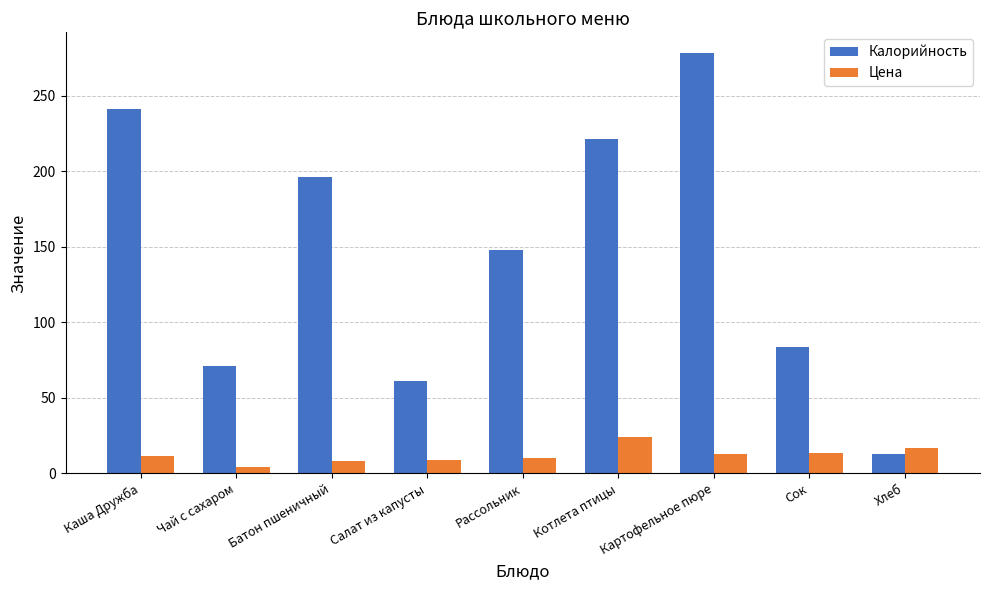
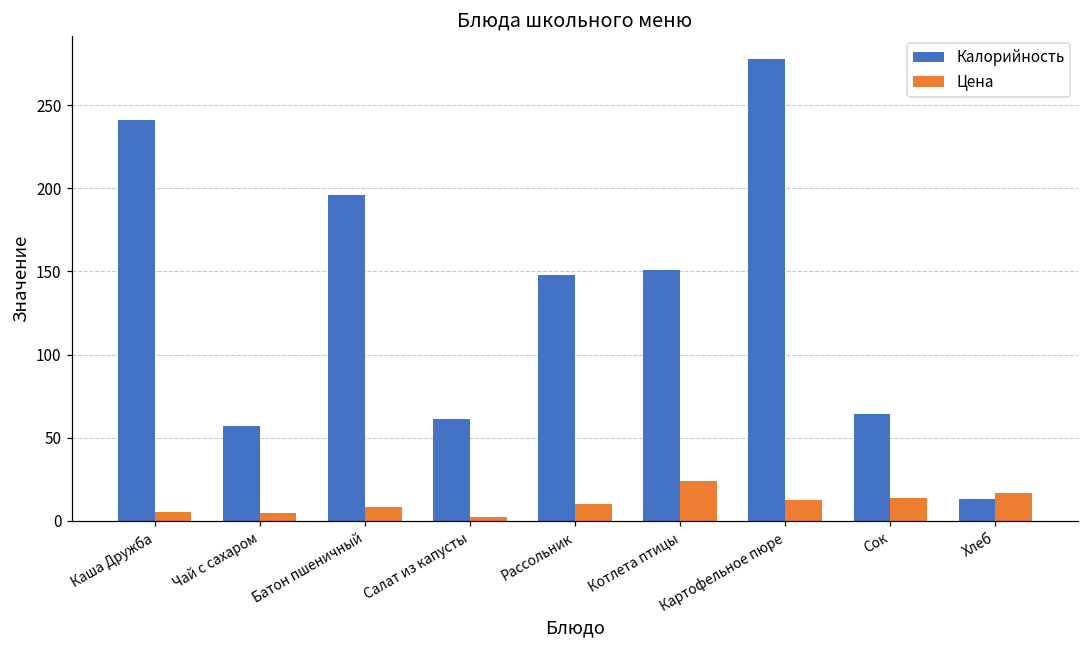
Цена, Каша Дружба: 11 -> 5
Калорийность, Чай с сахаром: 71 -> 57
Цена, Салат из капусты: 9 -> 2
Калорийность, Котлета птицы: 221 -> 151
Калорийность, Сок: 84 -> 64
